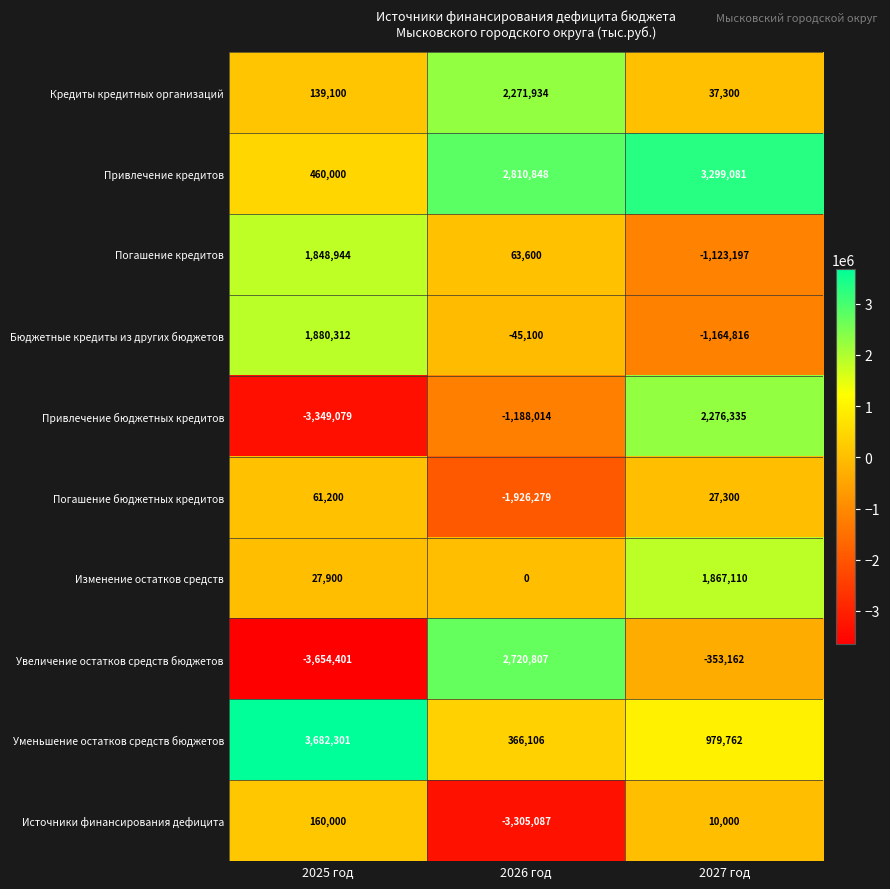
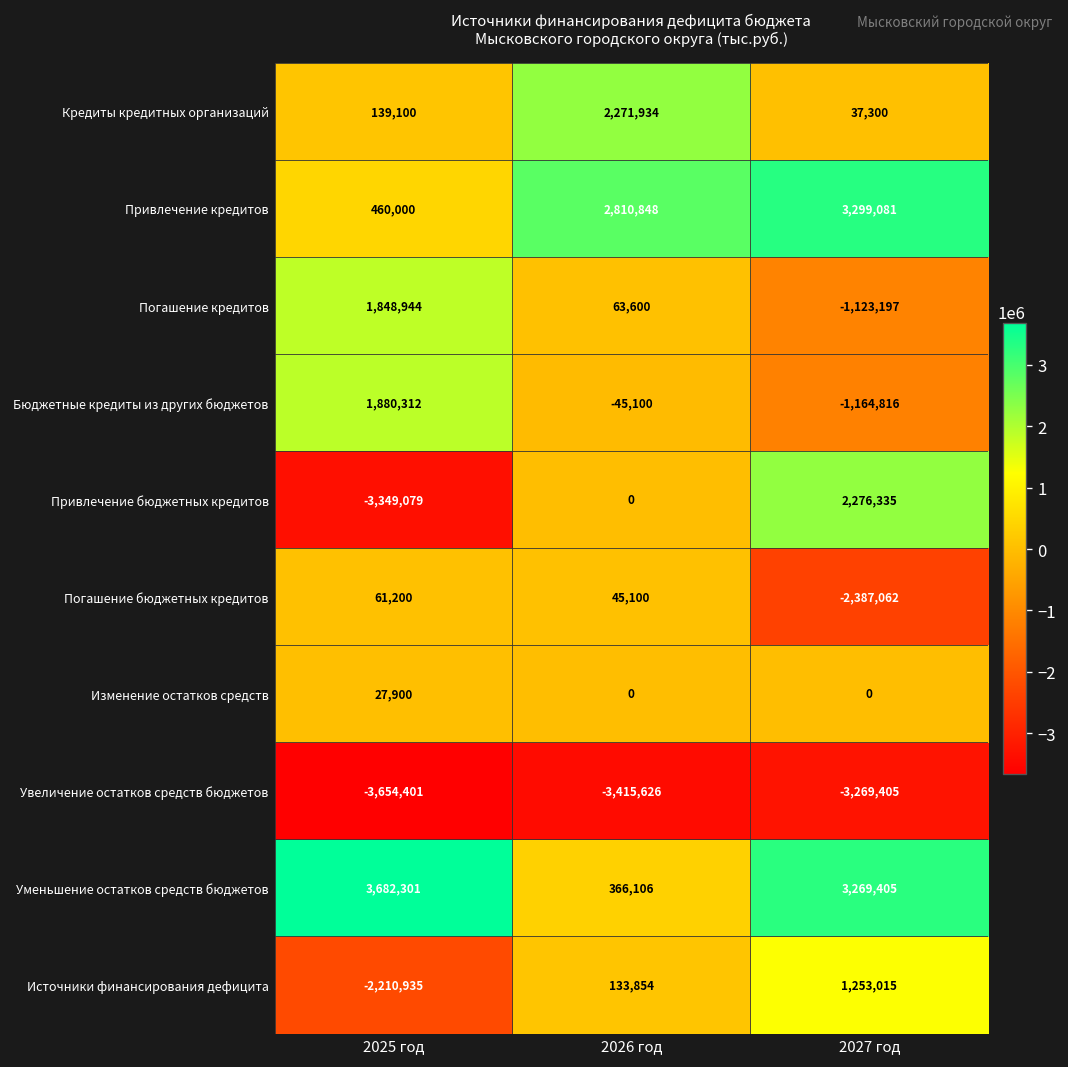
Привлечение бюджетных кредитов, 2026 год: -1,188,014 -> 0
Погашение бюджетных кредитов, 2026 год: -1,926,279 -> 45,100
Погашение бюджетных кредитов, 2027 год: 27,300 -> -2,387,062
Изменение остатков средств, 2027 год: 1,867,110 -> 0
Увеличение остатков средств бюджетов, 2026 год: 2,720,807 -> -3,415,626
Увеличение остатков средств бюджетов, 2027 год: -353,162 -> -3,269,405
Уменьшение остатков средств бюджетов, 2027 год: 979,762 -> 3,269,405
Источники финансирования дефицита, 2025 год: 160,000 -> -2,210,935
Источники финансирования дефицита, 2026 год: -3,305,087 -> 133,854
Источники финансирования дефицита, 2027 год: 10,000 -> 1,253,015
